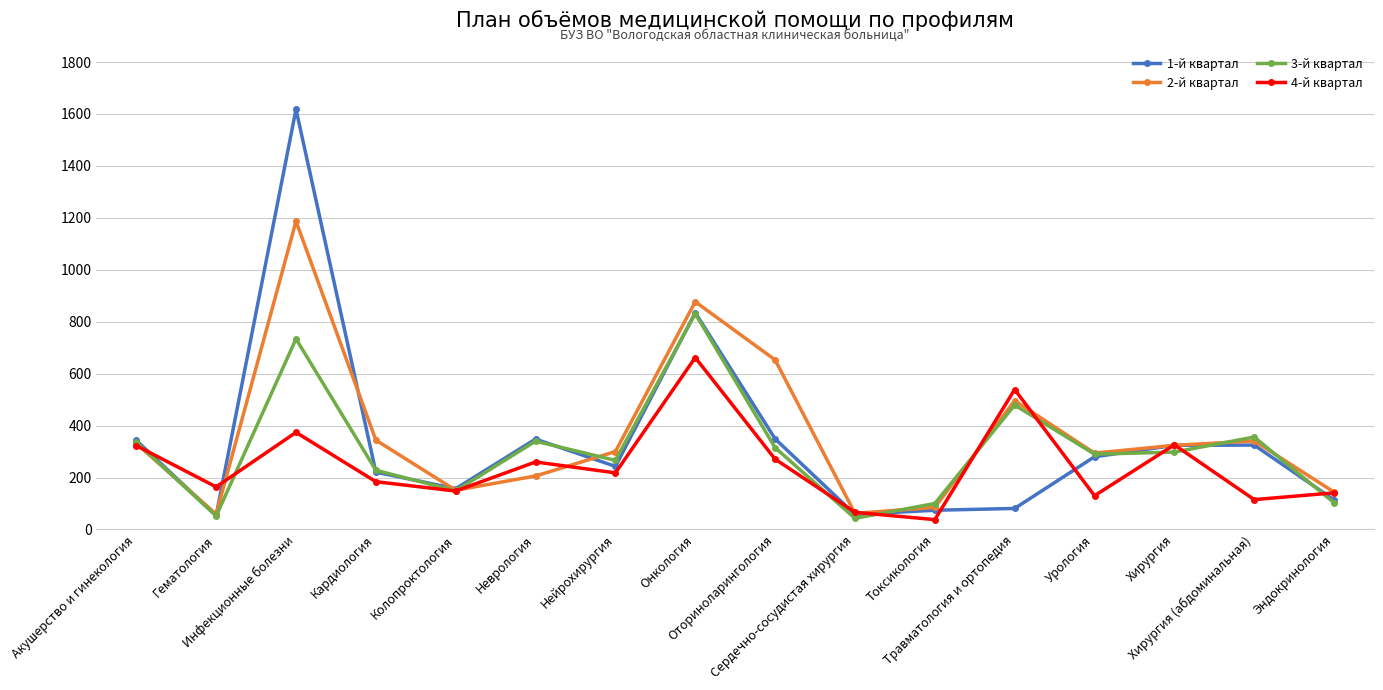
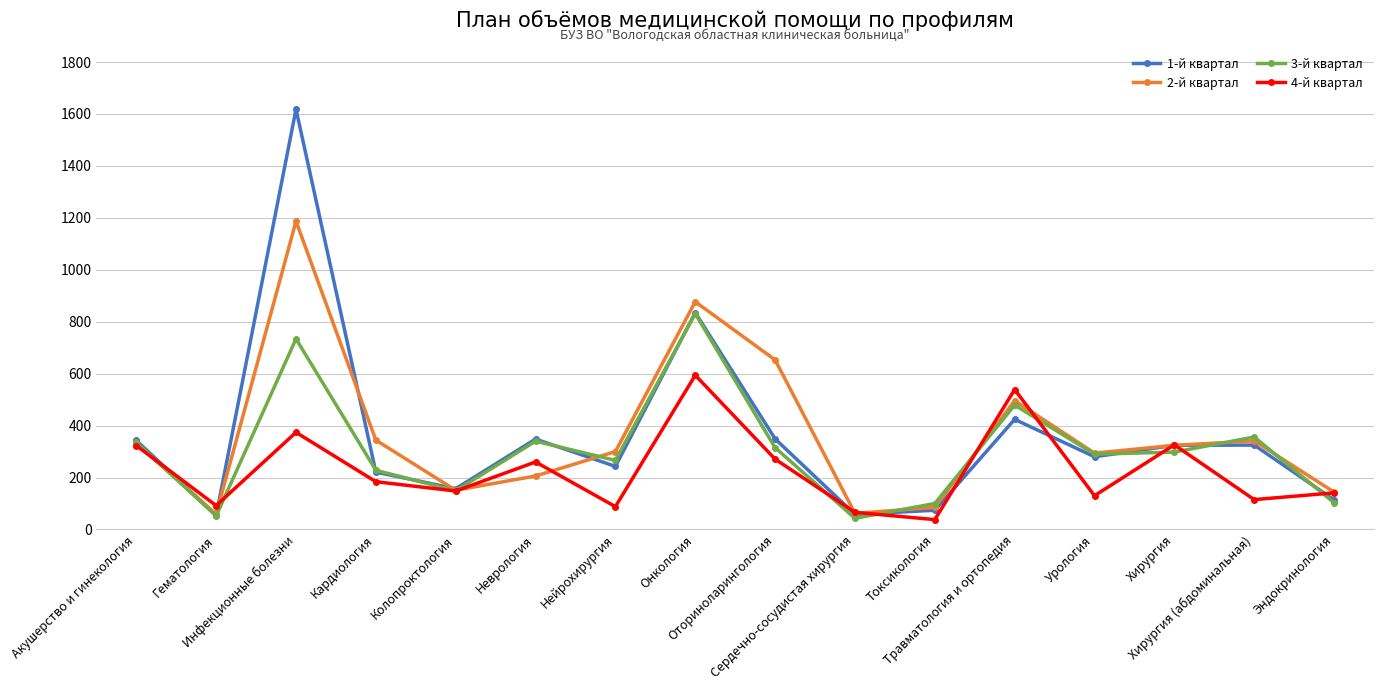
4-й квартал, Гематология: 160 -> 90
4-й квартал, Нейрохирургия: 220 -> 90
4-й квартал, Онкология: 660 -> 590
1-й квартал, Травматология и ортопедия: 80 -> 420
